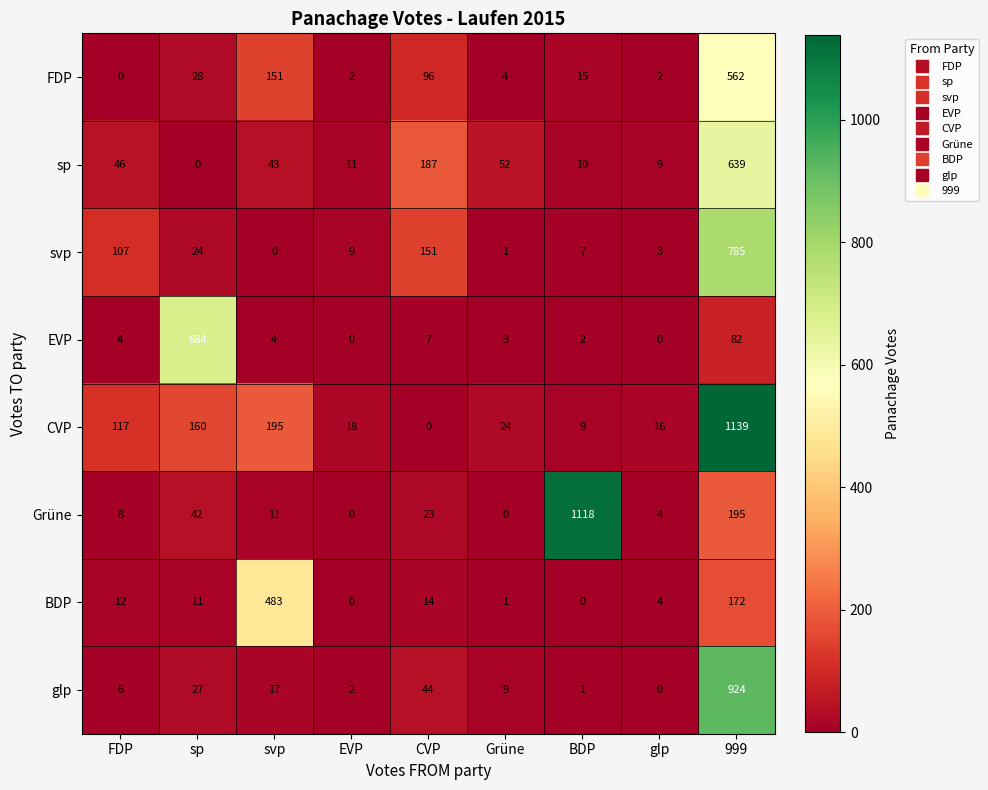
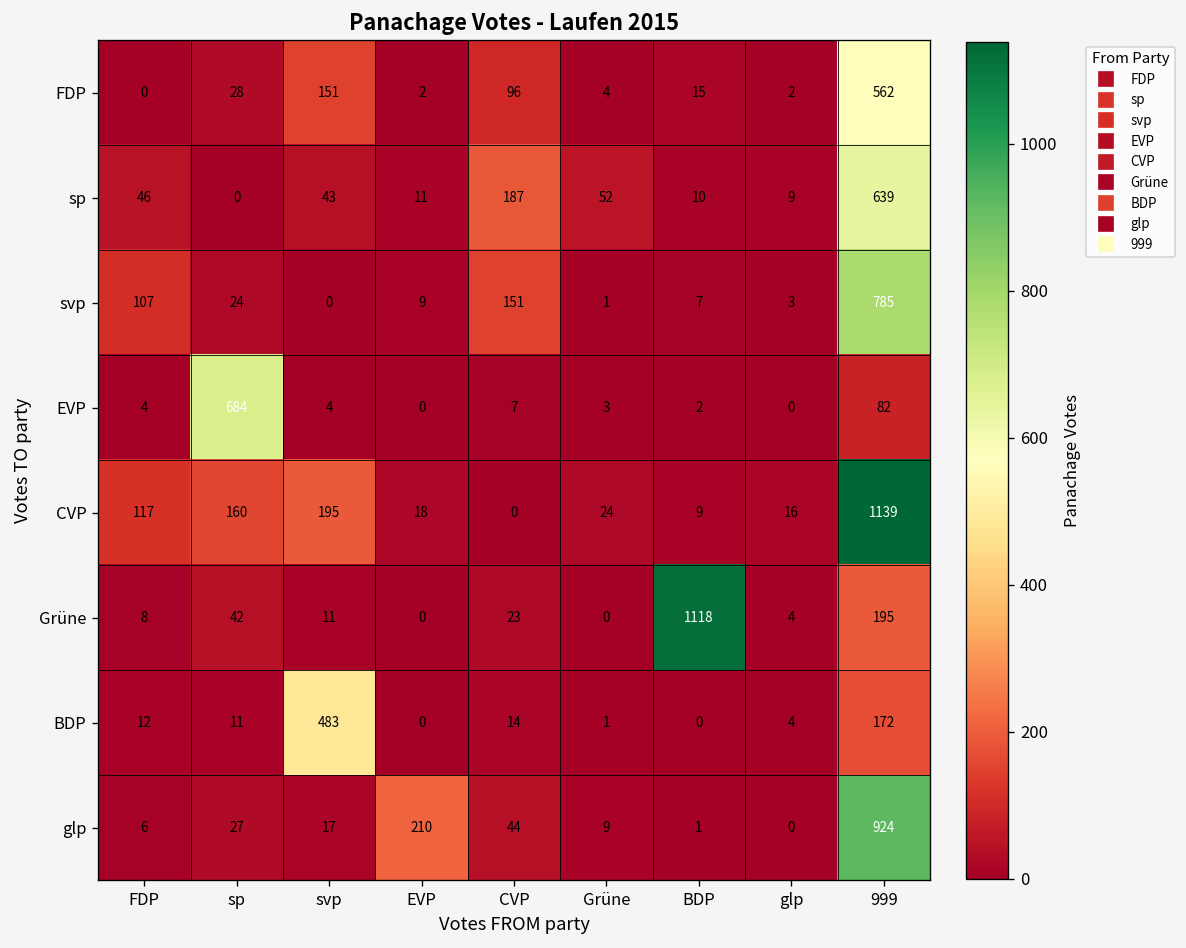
glp, EVP: 2 -> 210
